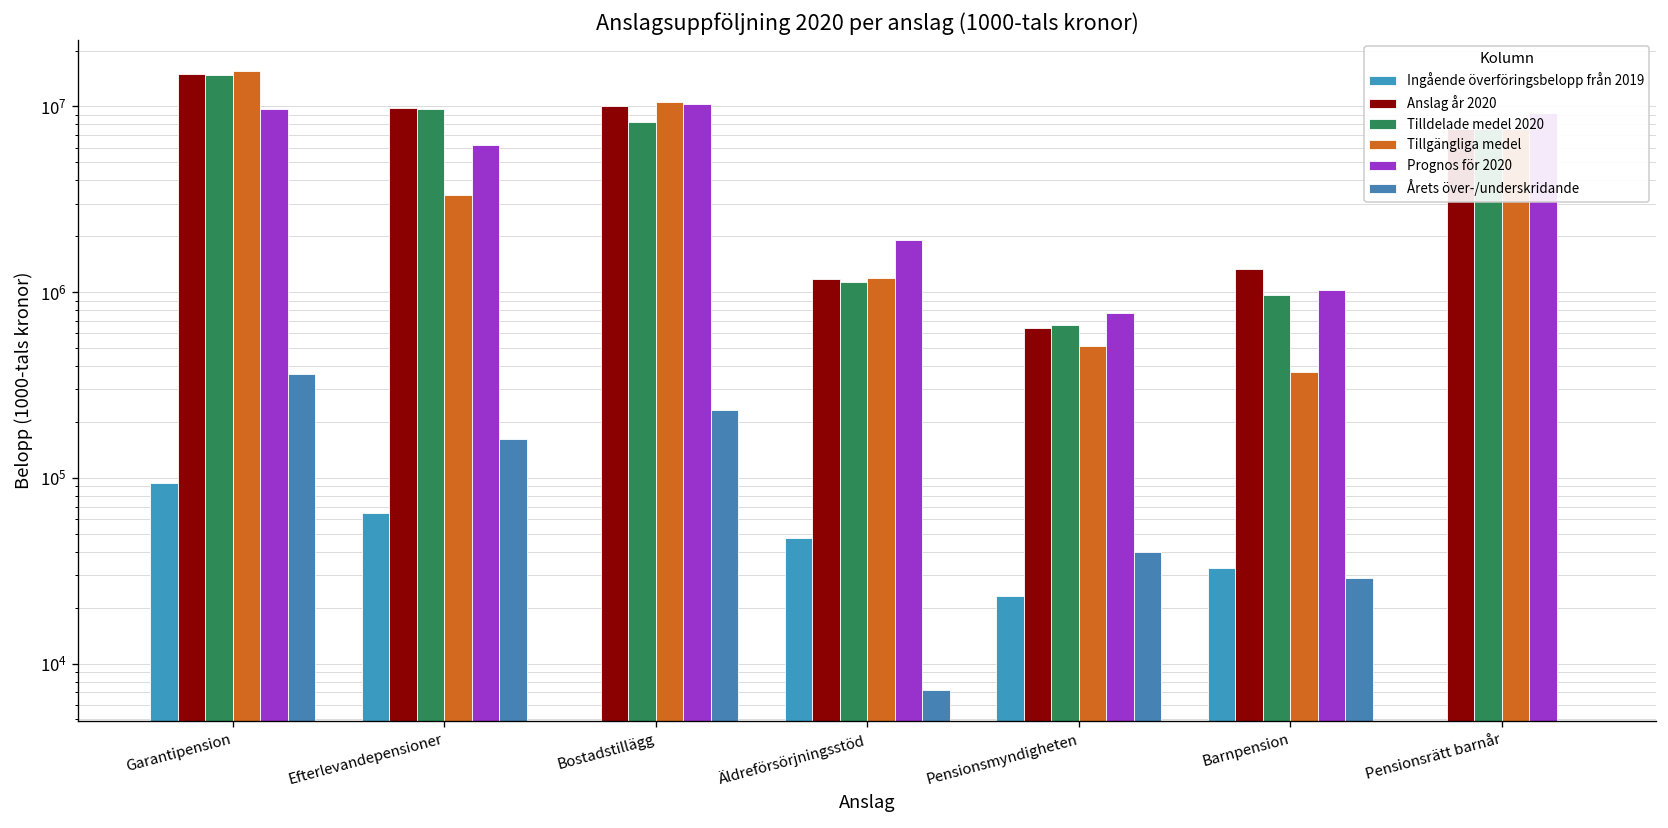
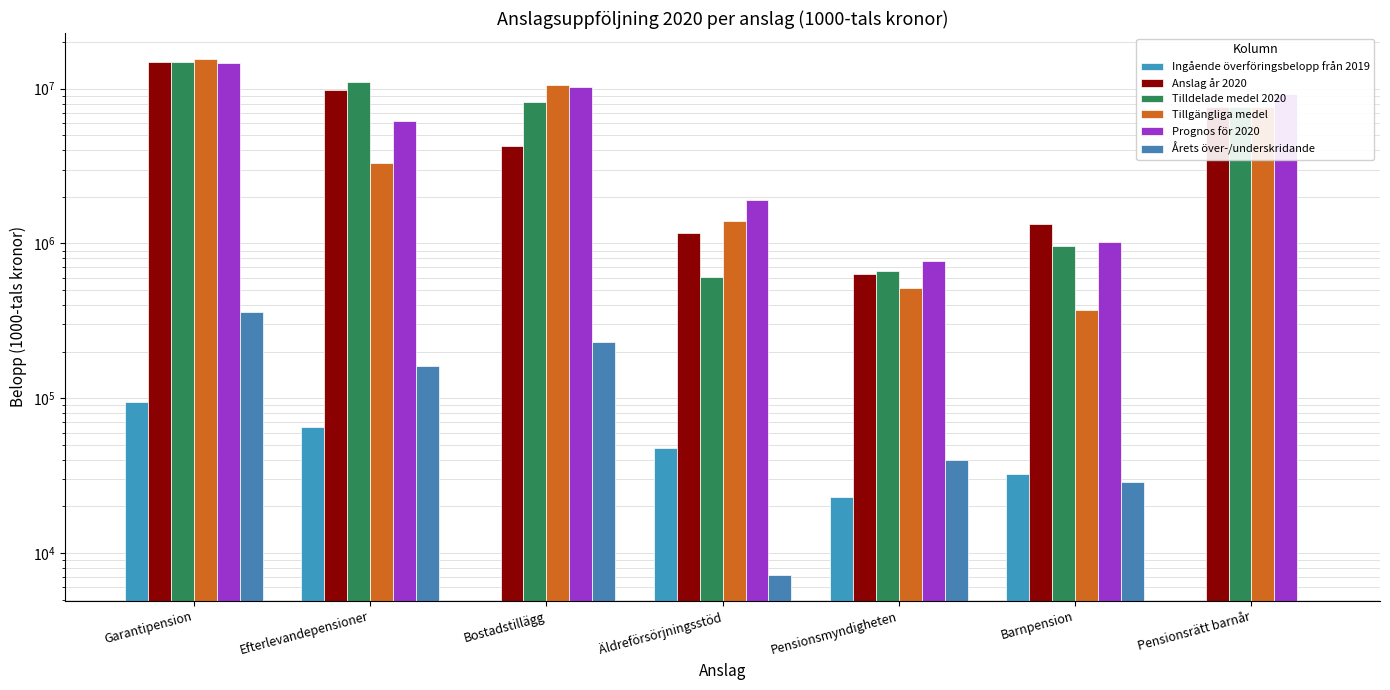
Prognos för 2020, Garantipension: 10000000 -> 15000000
Tilldelade medel 2020, Efterlevandepensioner: 10000000 -> 11000000
Anslag år 2020, Bostadstillägg: 10000000 -> 4200000
Tilldelade medel 2020, Äldreförsörjningsstöd: 1100000 -> 600000
Tillgängliga medel, Äldreförsörjningsstöd: 1200000 -> 1400000
